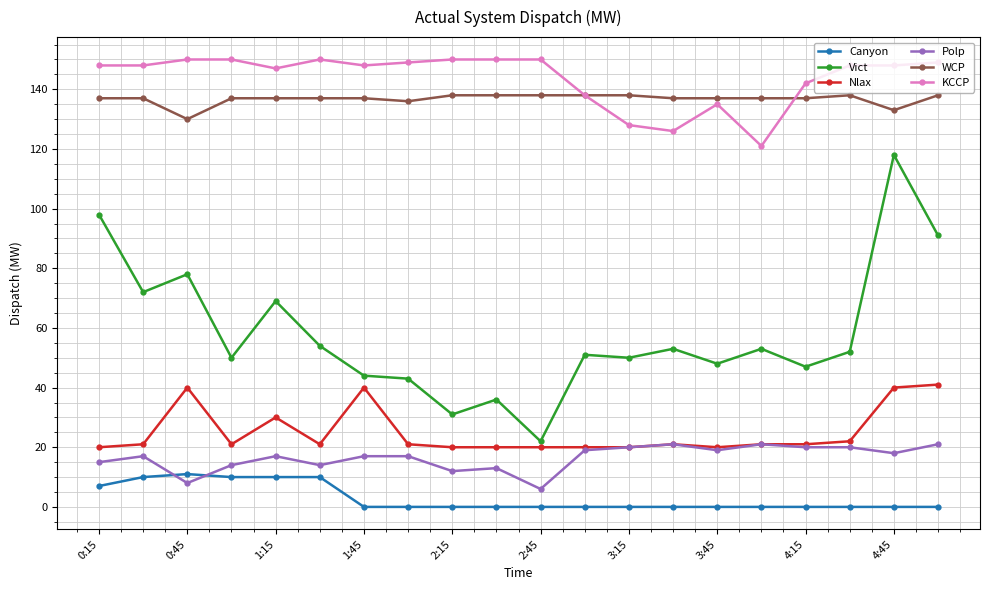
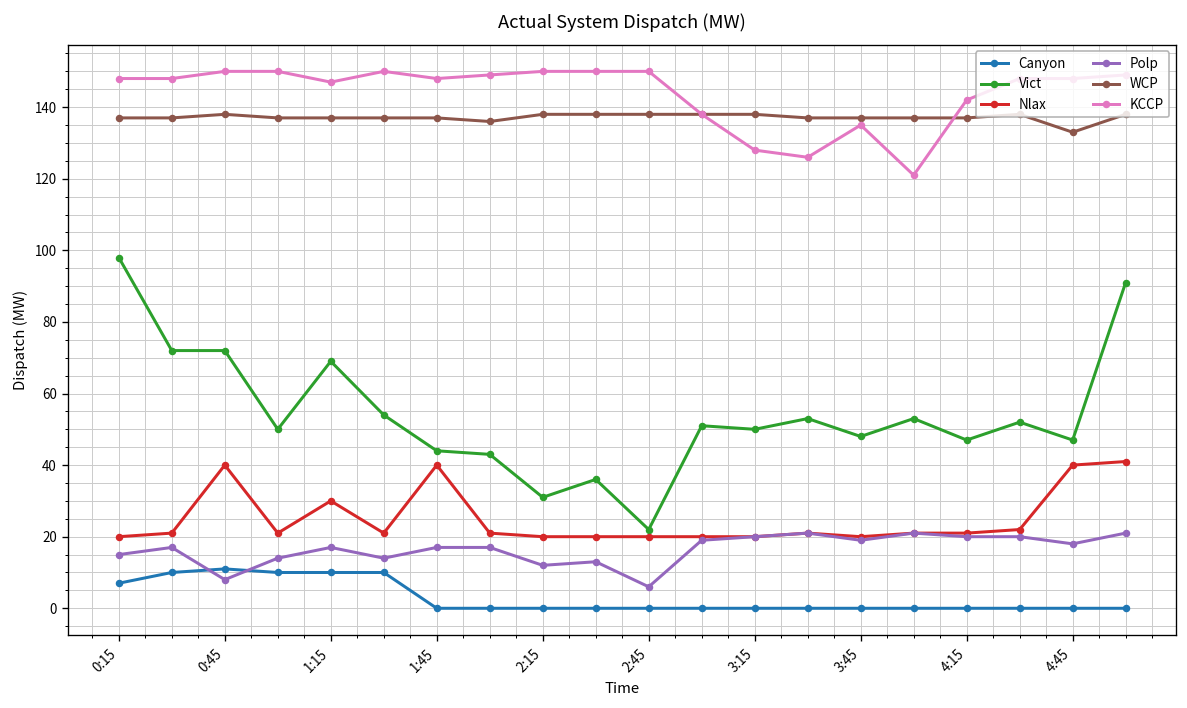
Vict, 0:45: 78 -> 72
WCP, 0:45: 130 -> 138
Vict, 4:45: 118 -> 47
